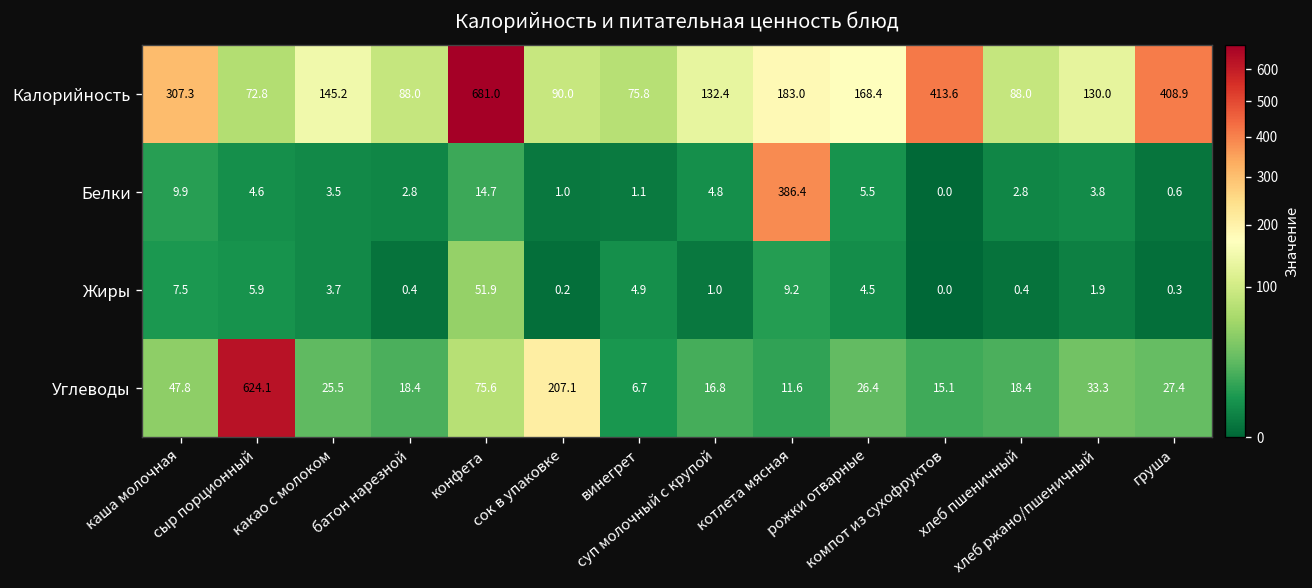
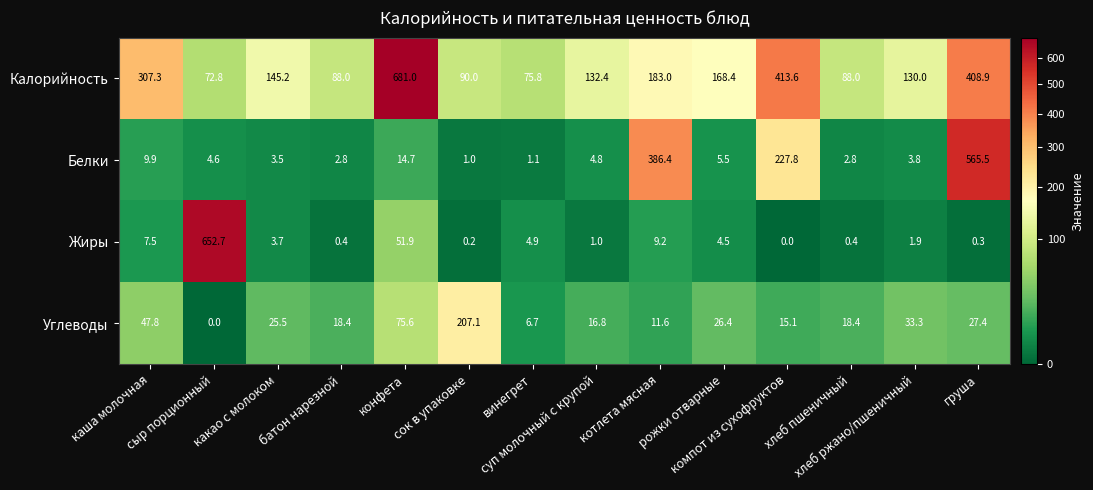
Белки, компот из сухофруктов: 0.0 -> 227.8
Белки, груша: 0.6 -> 565.5
Жиры, сыр порционный: 5.9 -> 652.7
Углеводы, сыр порционный: 624.1 -> 0.0
